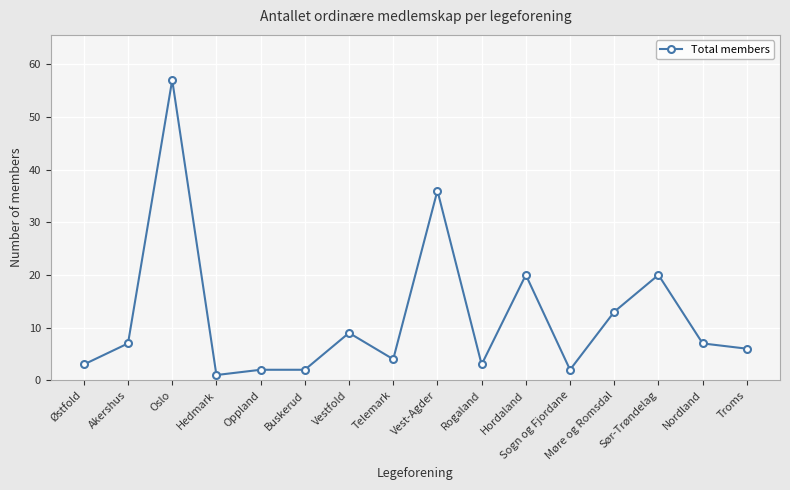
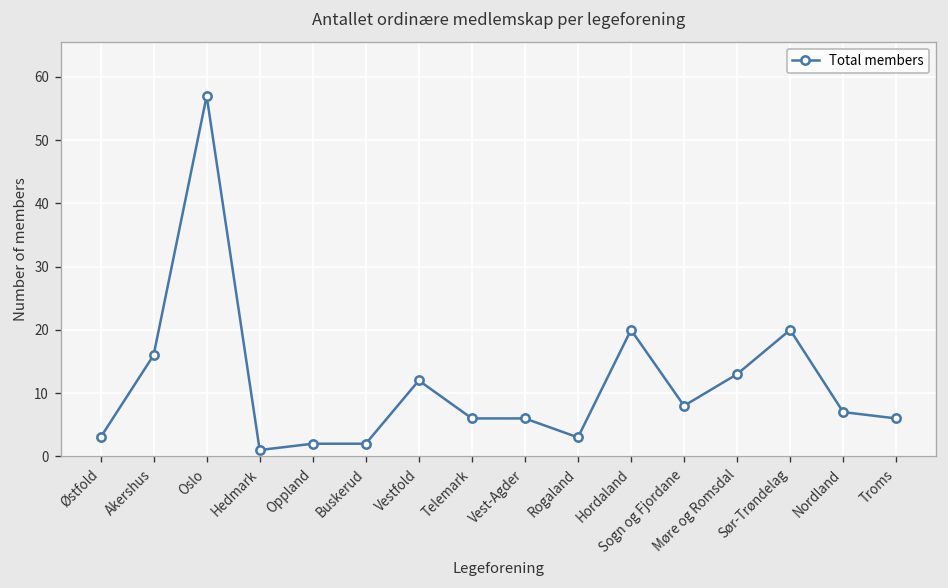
Akershus: 7 -> 16
Vestfold: 9 -> 12
Telemark: 4 -> 6
Vest-Agder: 36 -> 6
Sogn og Fjordane: 2 -> 8
